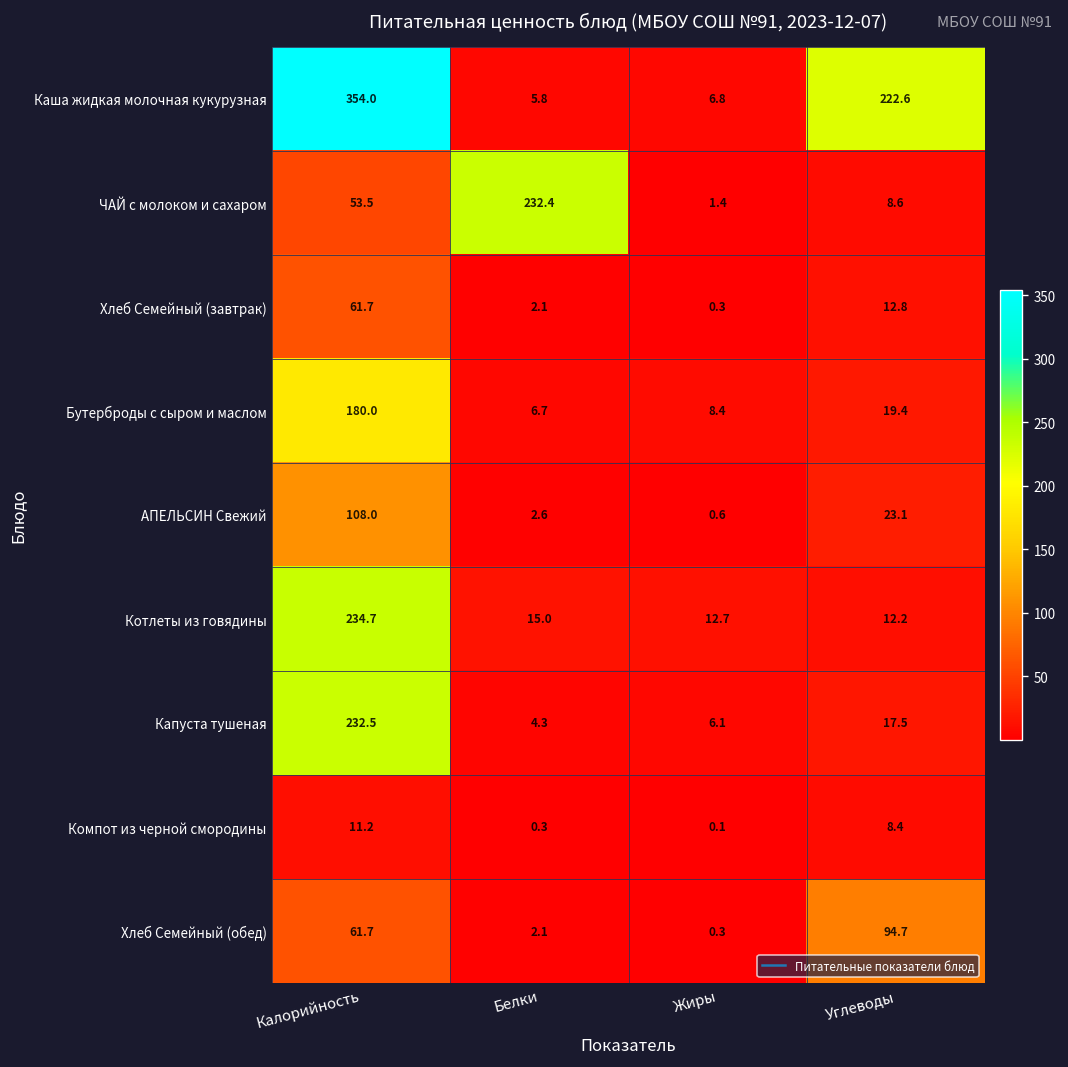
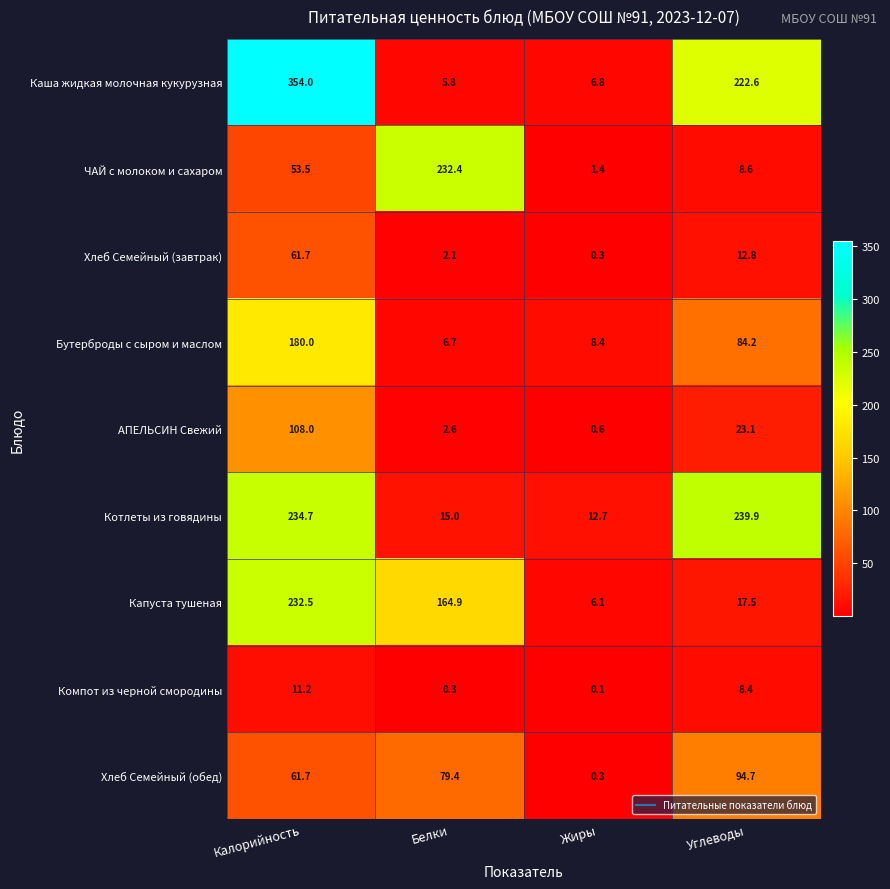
Бутерброды с сыром и маслом, Углеводы: 19.4 -> 84.2
Котлеты из говядины, Углеводы: 12.2 -> 239.9
Капуста тушеная, Белки: 4.3 -> 164.9
Хлеб Семейный (обед), Белки: 2.1 -> 79.4
